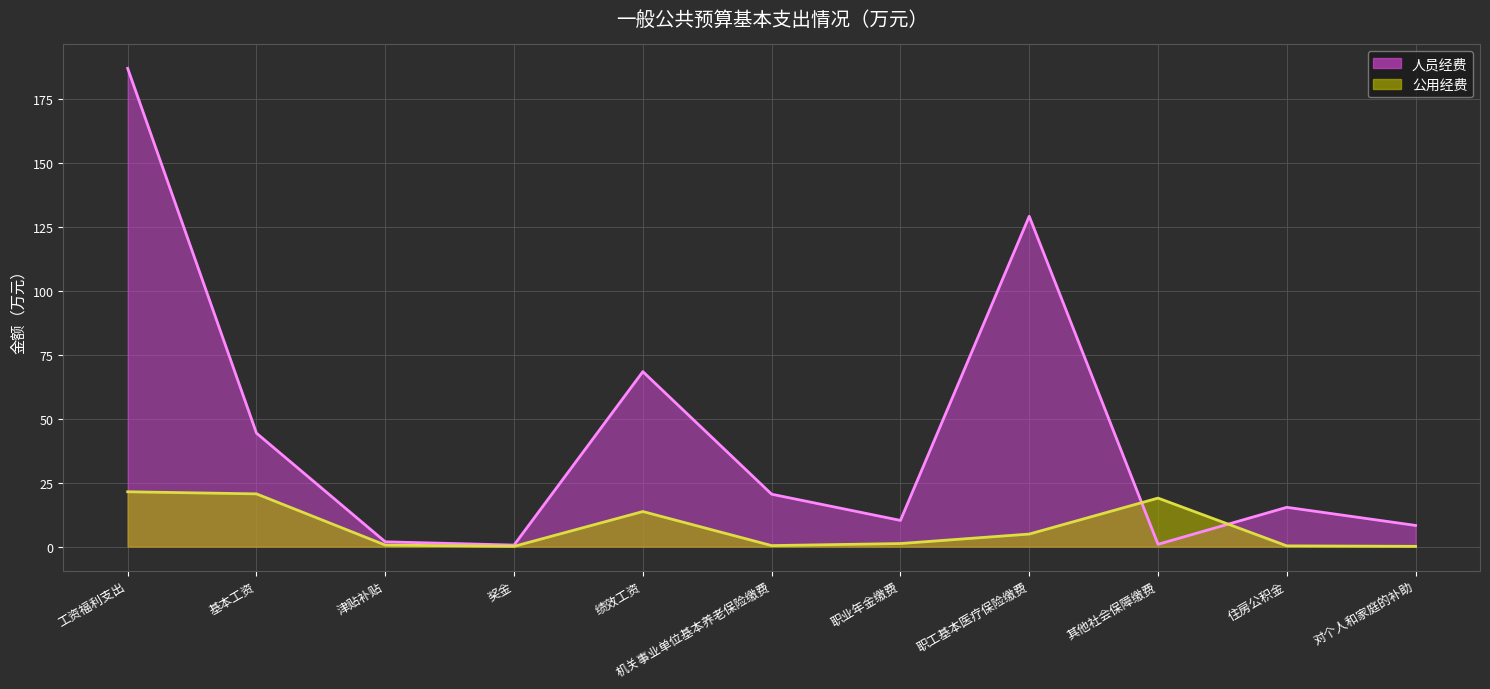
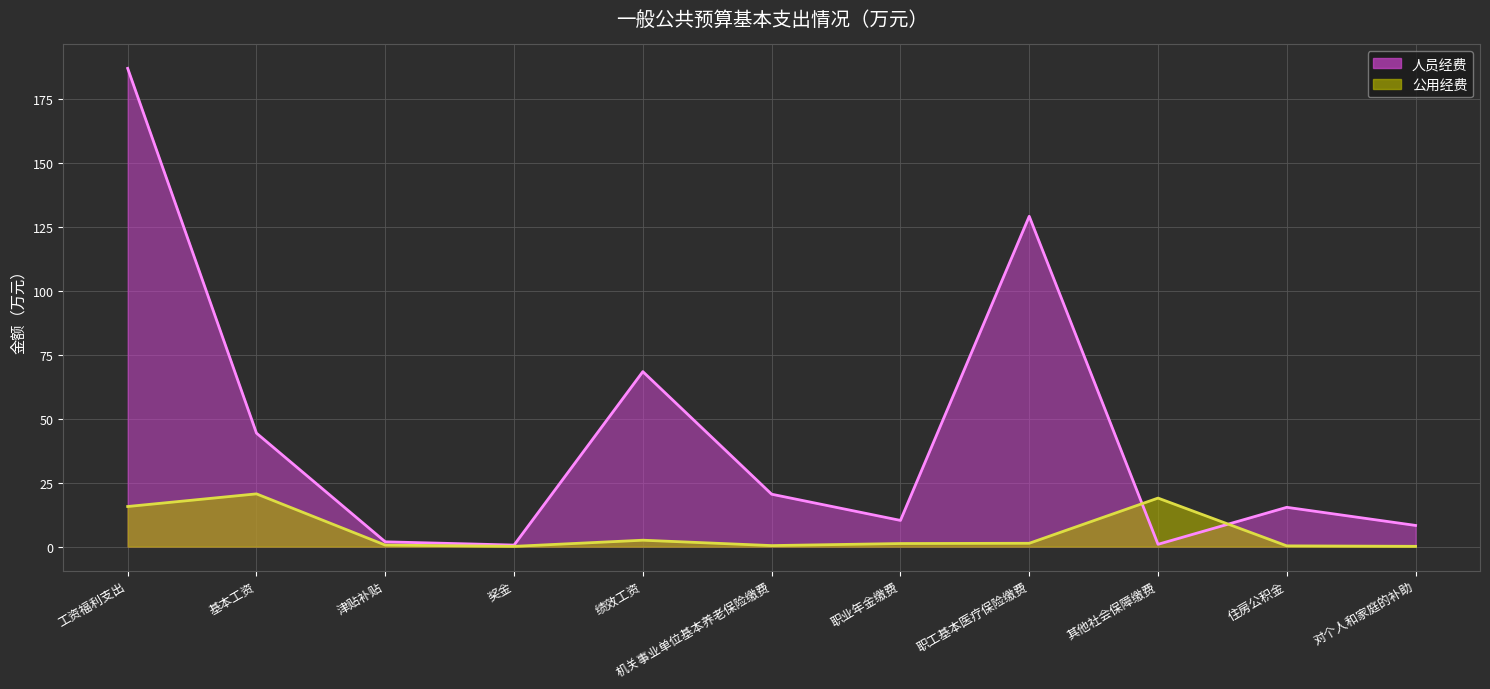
公用经费, 工资福利支出: 21 -> 16
公用经费, 绩效工资: 14 -> 3
公用经费, 职工基本医疗保险缴费: 5 -> 1
